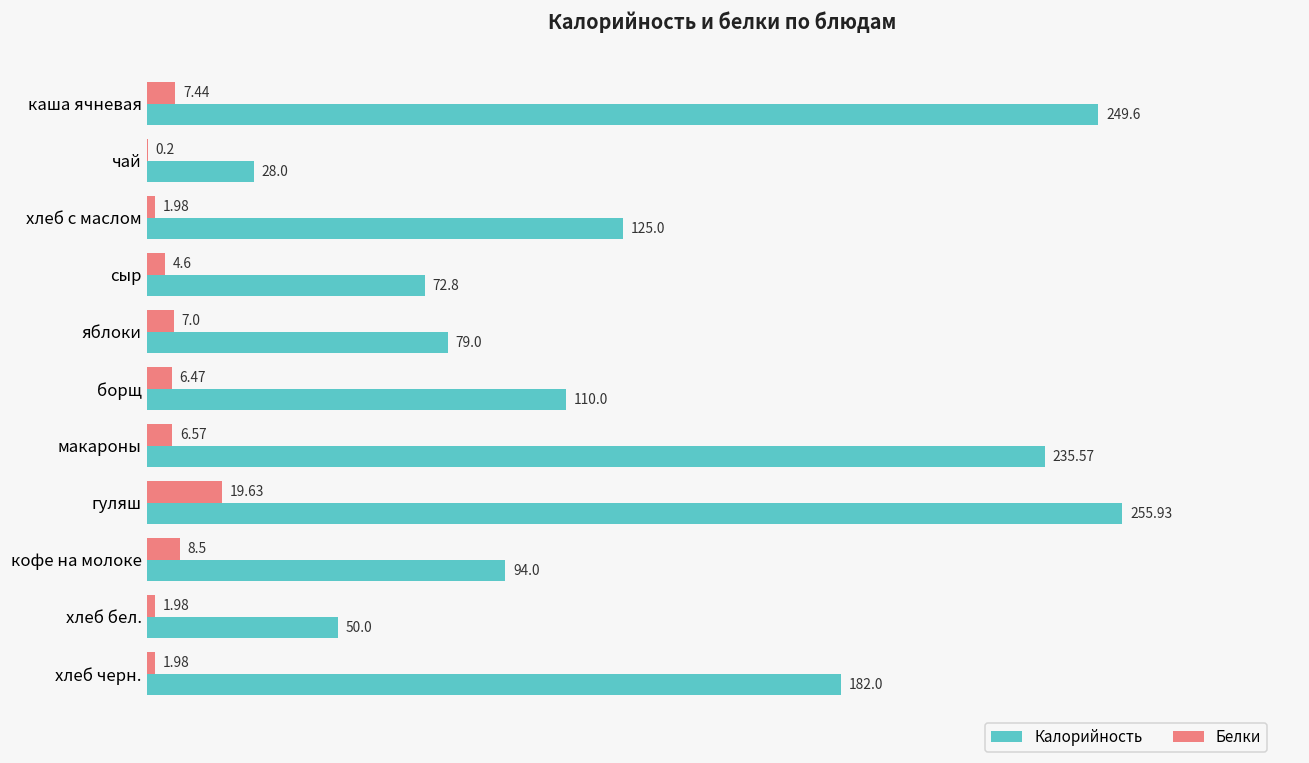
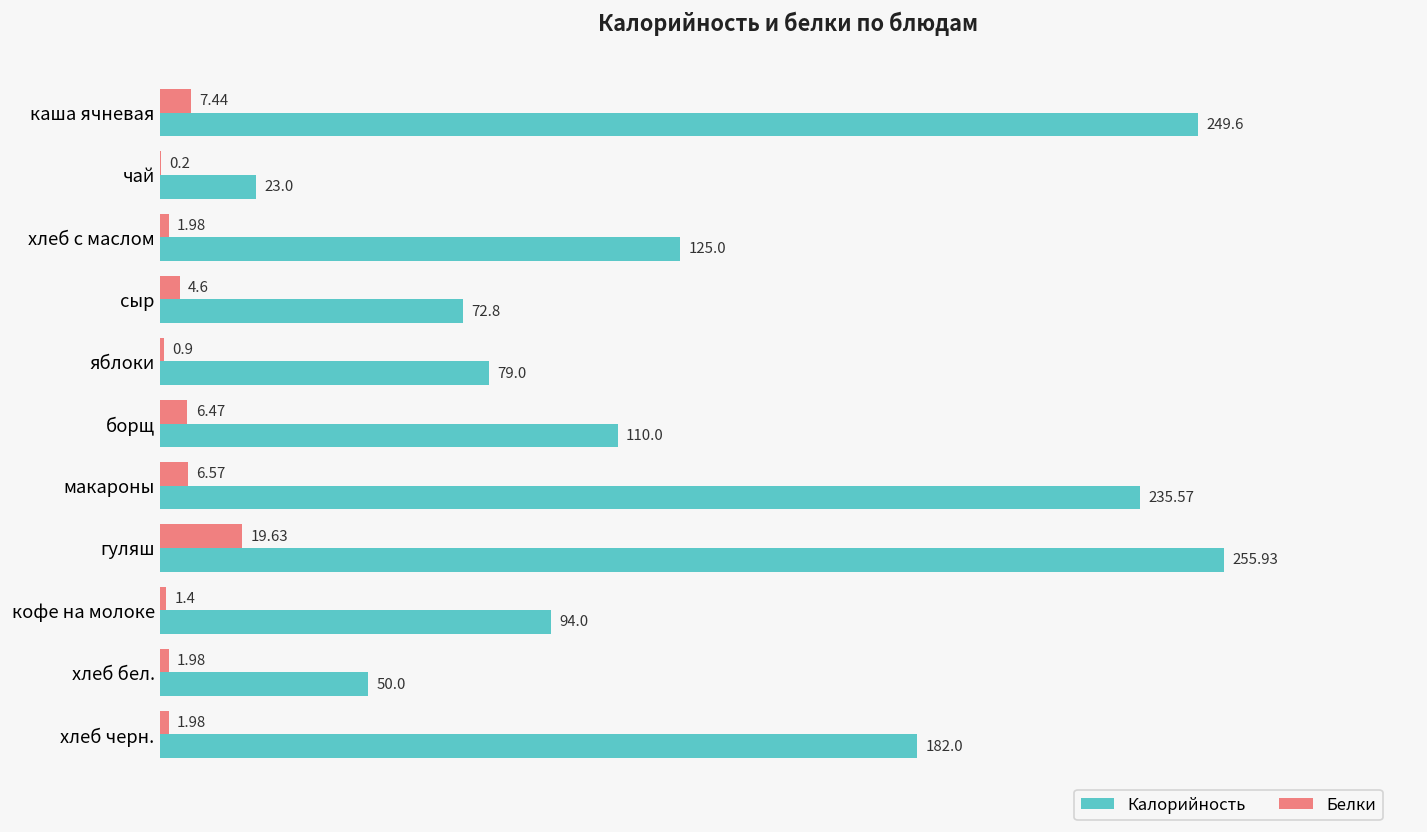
Калорийность, чай: 28.0 -> 23.0
Белки, яблоки: 7.0 -> 0.9
Белки, кофе на молоке: 8.5 -> 1.4
